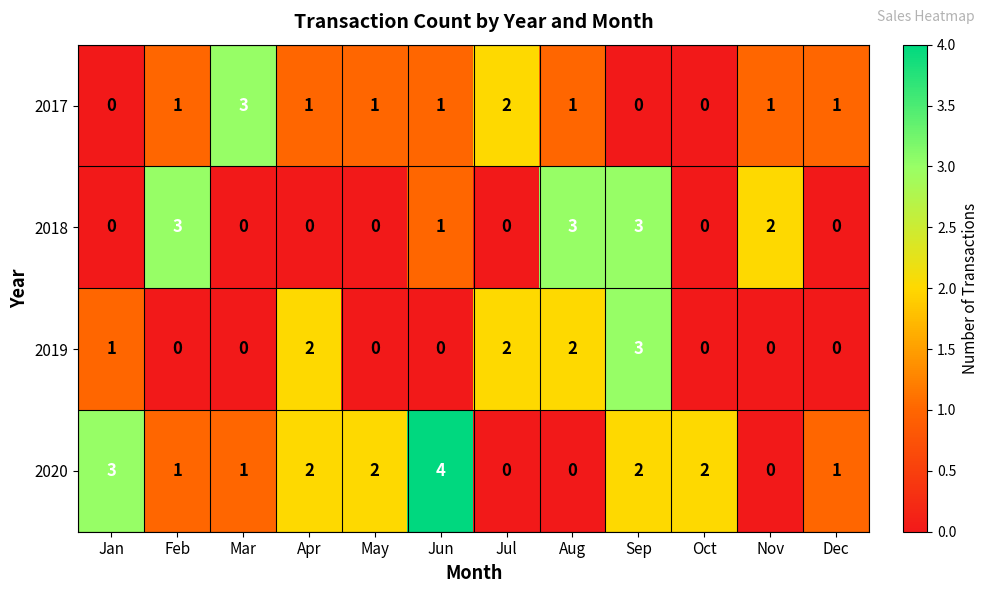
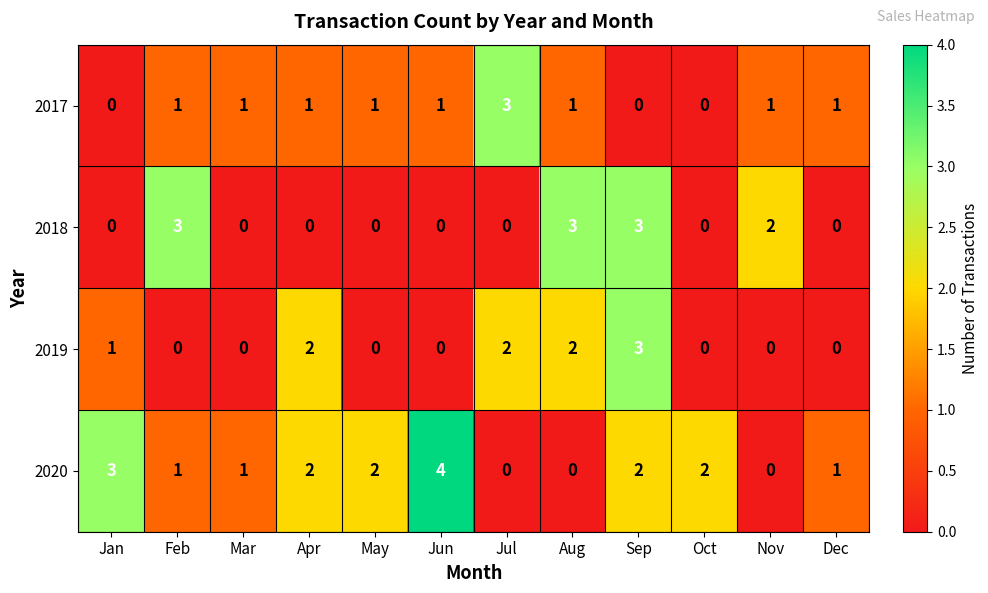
2017, Mar: 3 -> 1
2017, Jul: 2 -> 3
2018, Jun: 1 -> 0
